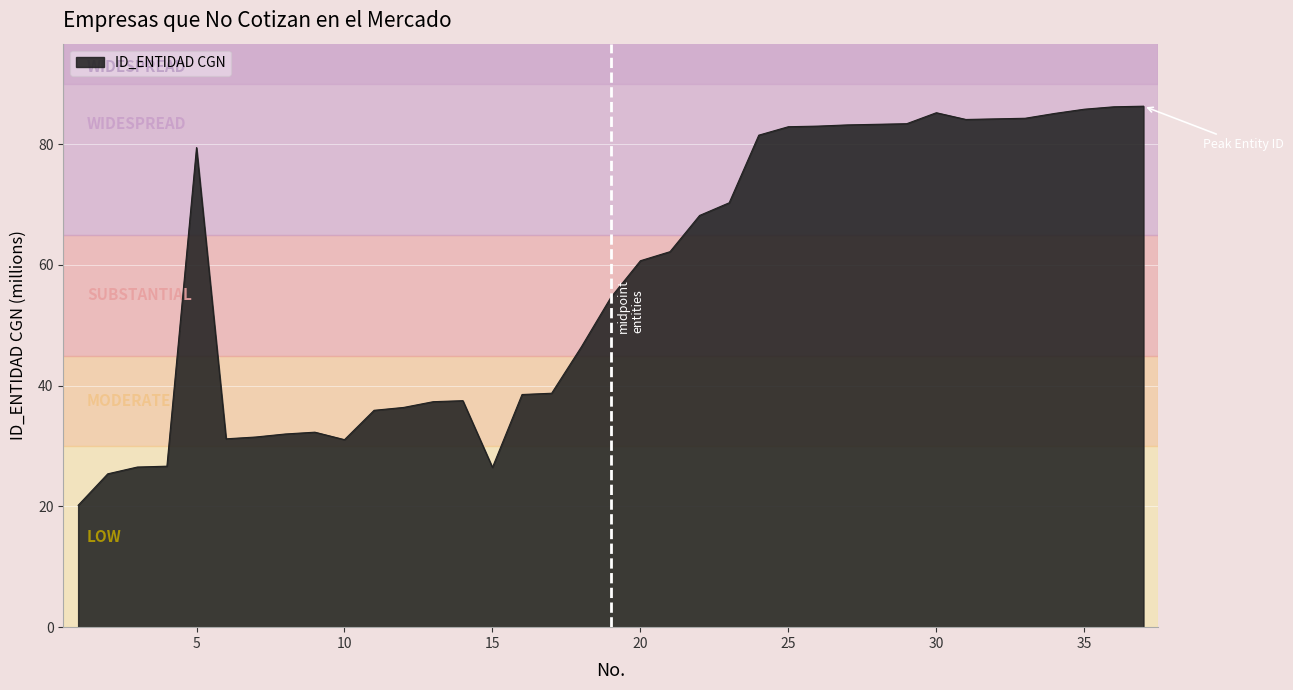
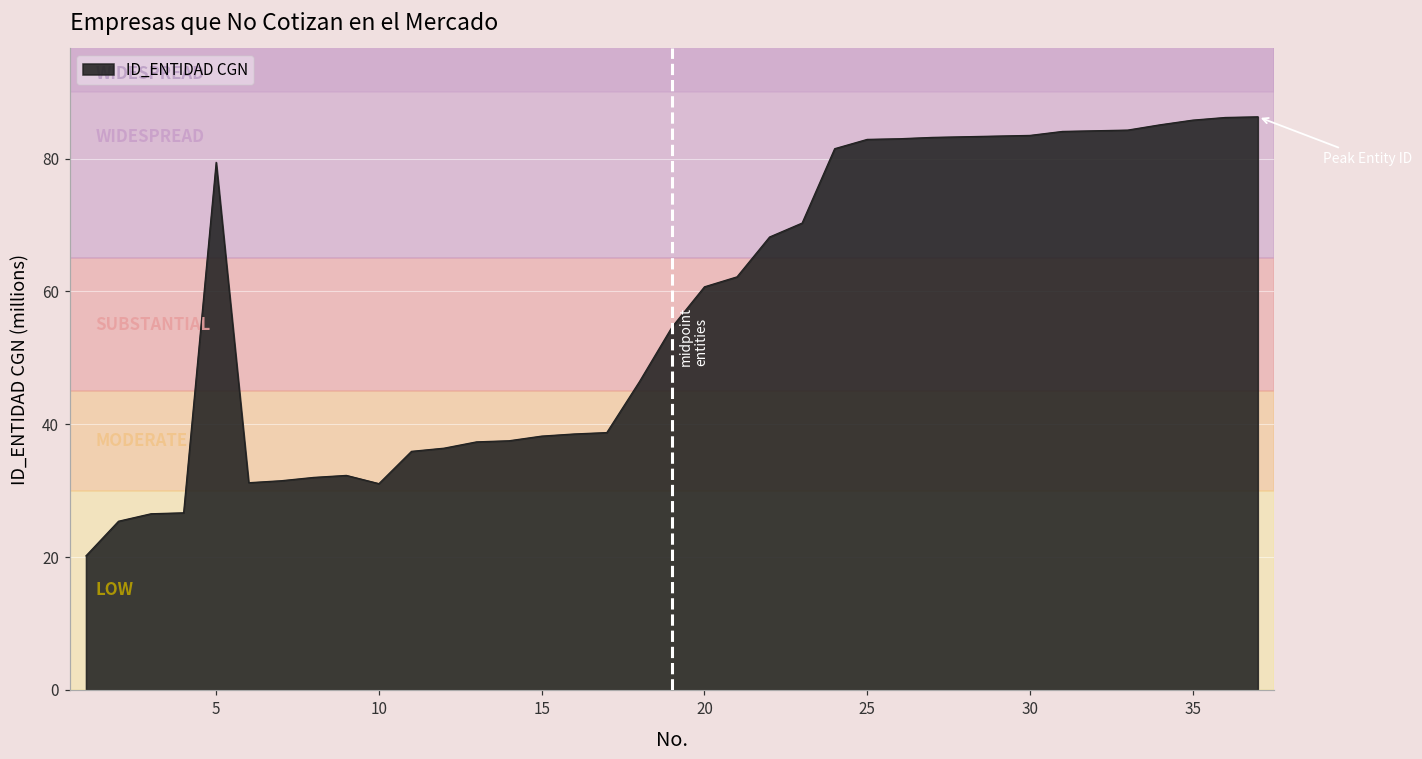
15: 26 -> 38
30: 85 -> 84
